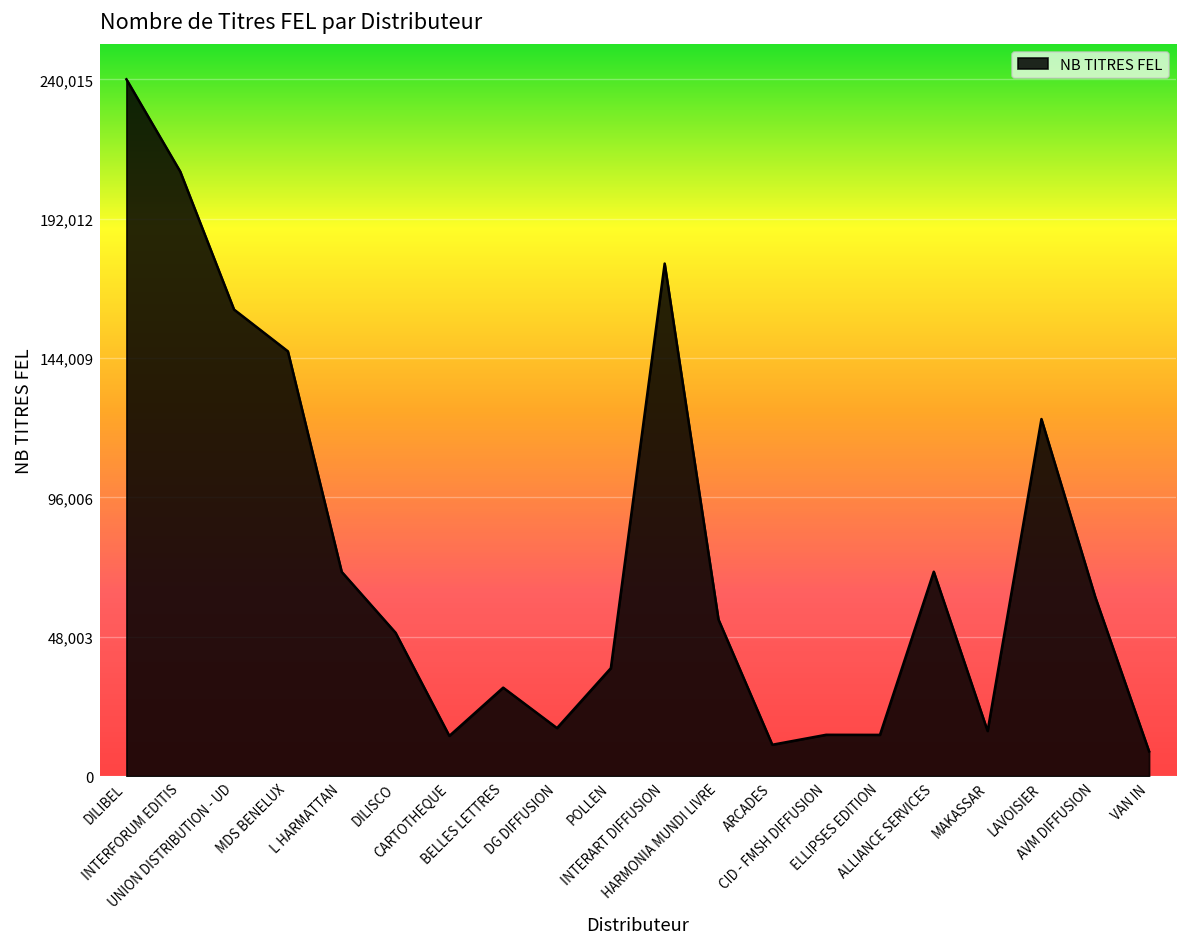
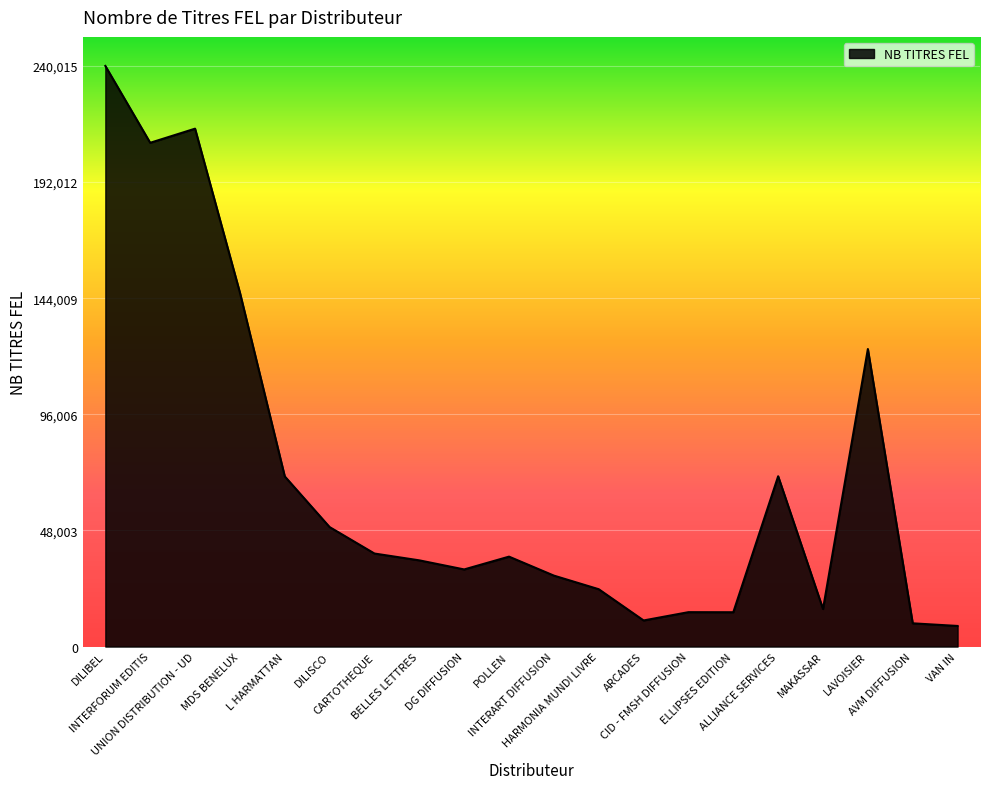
UNION DISTRIBUTION - UD: 161,000 -> 214,000
CARTOTHEQUE: 14,000 -> 38,000
BELLES LETTRES: 30,000 -> 36,000
DG DIFFUSION: 17,000 -> 32,000
INTERART DIFFUSION: 177,000 -> 29,000
HARMONIA MUNDI LIVRE: 54,000 -> 24,000
AVM DIFFUSION: 62,000 -> 10,000
